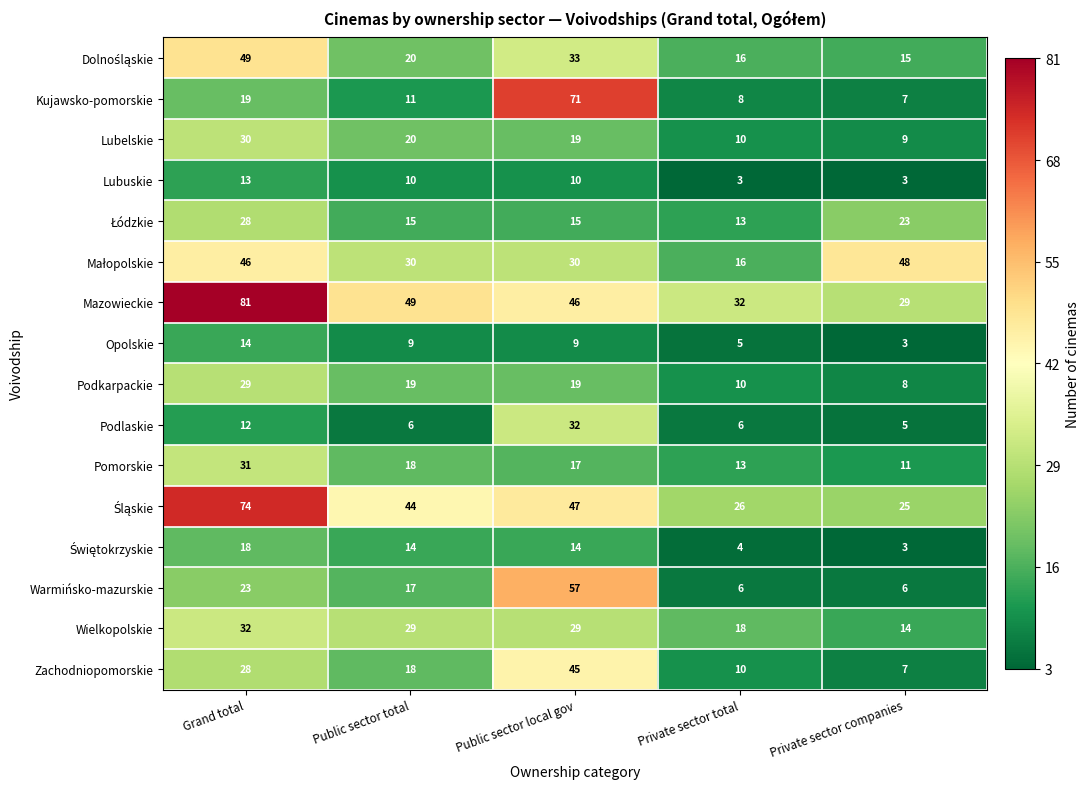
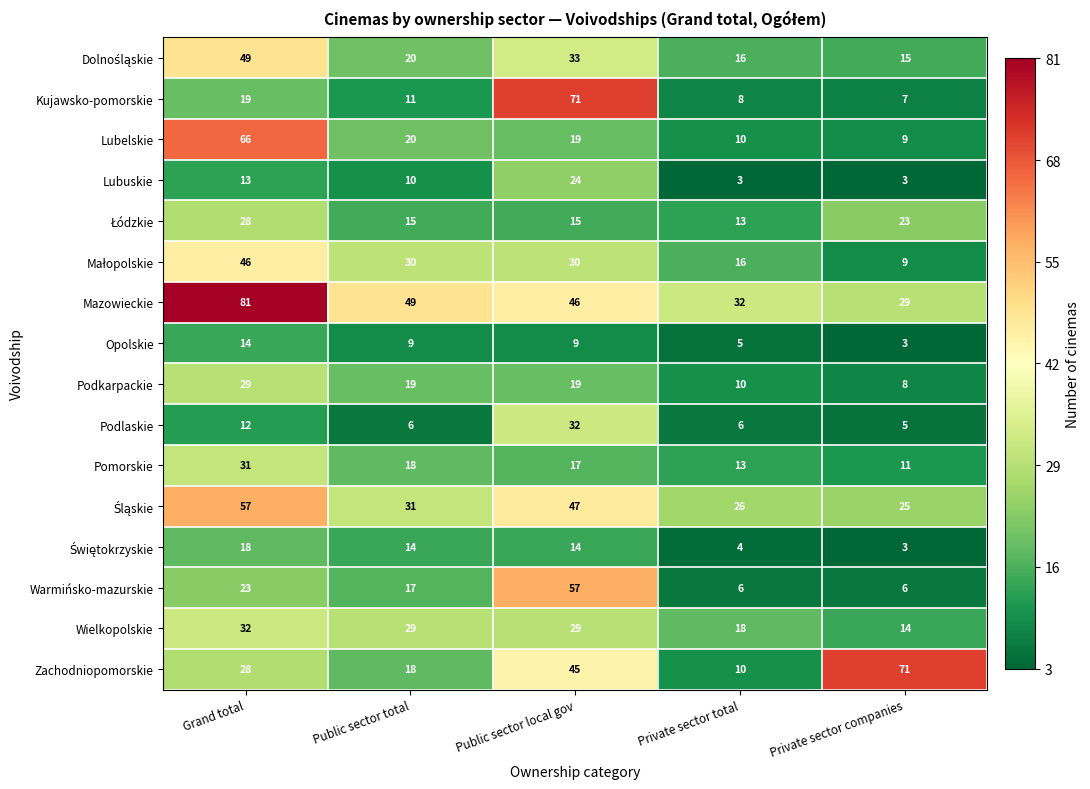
Lubelskie, Grand total: 30 -> 66
Lubuskie, Public sector local gov: 10 -> 24
Małopolskie, Private sector companies: 48 -> 9
Śląskie, Grand total: 74 -> 57
Śląskie, Public sector total: 44 -> 31
Zachodniopomorskie, Private sector companies: 7 -> 71
